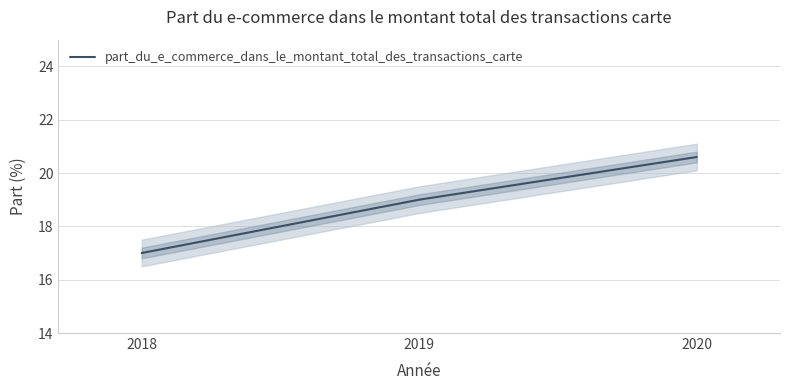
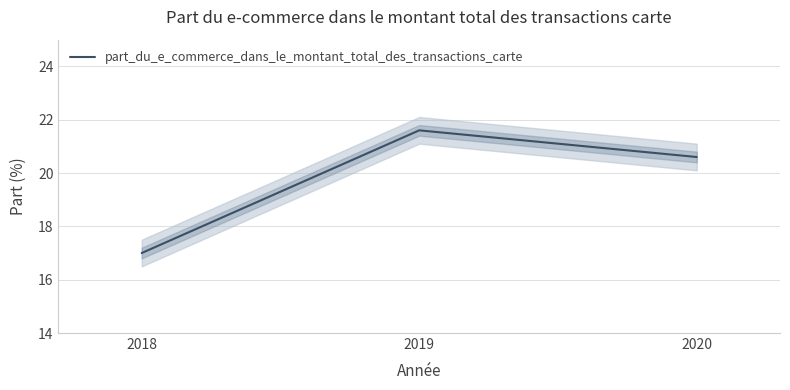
part_du_e_commerce_dans_le_montant_total_des_transactions_carte, 2019: 19.0 -> 21.6
